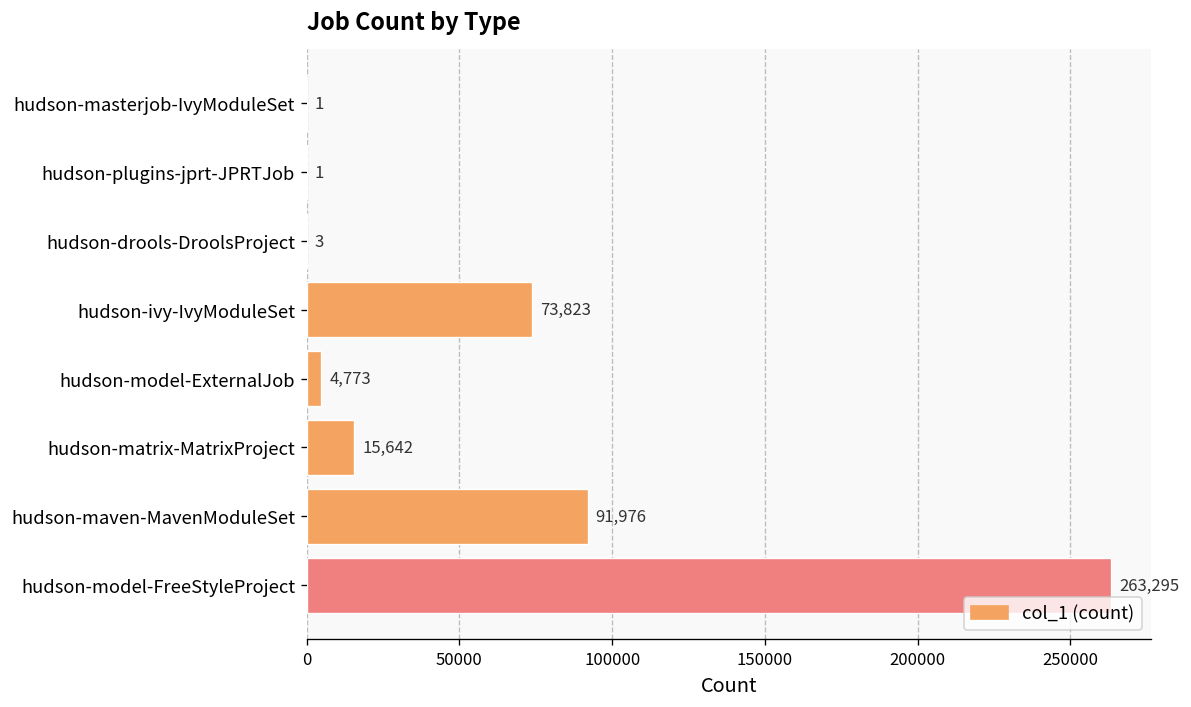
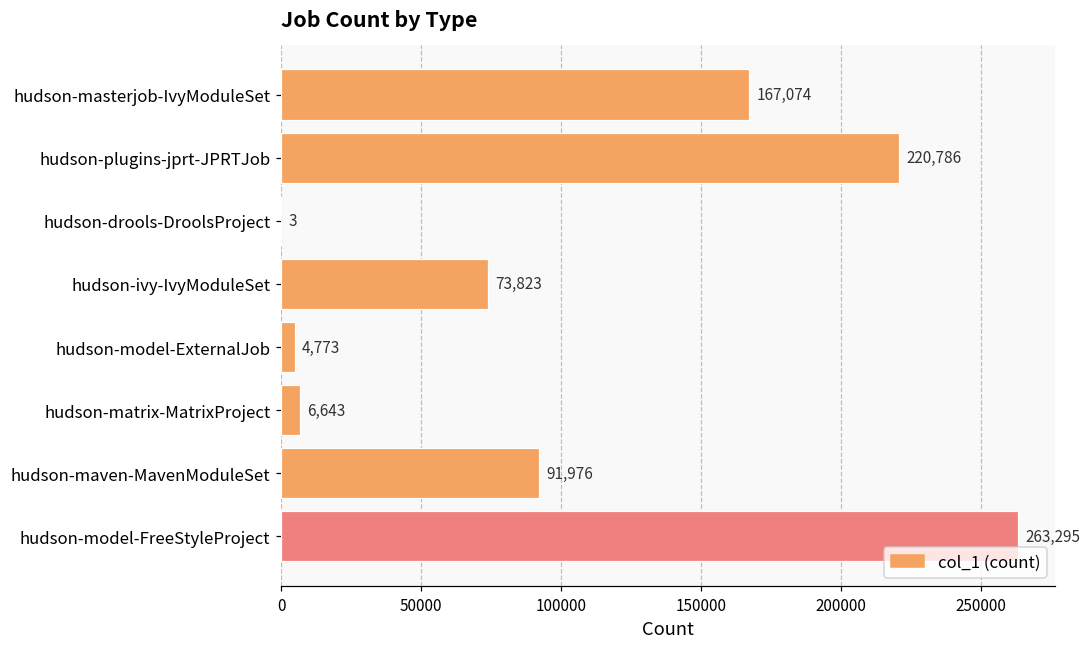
hudson-masterjob-IvyModuleSet: 1 -> 167,074
hudson-plugins-jprt-JPRTJob: 1 -> 220,786
hudson-matrix-MatrixProject: 15,642 -> 6,643
